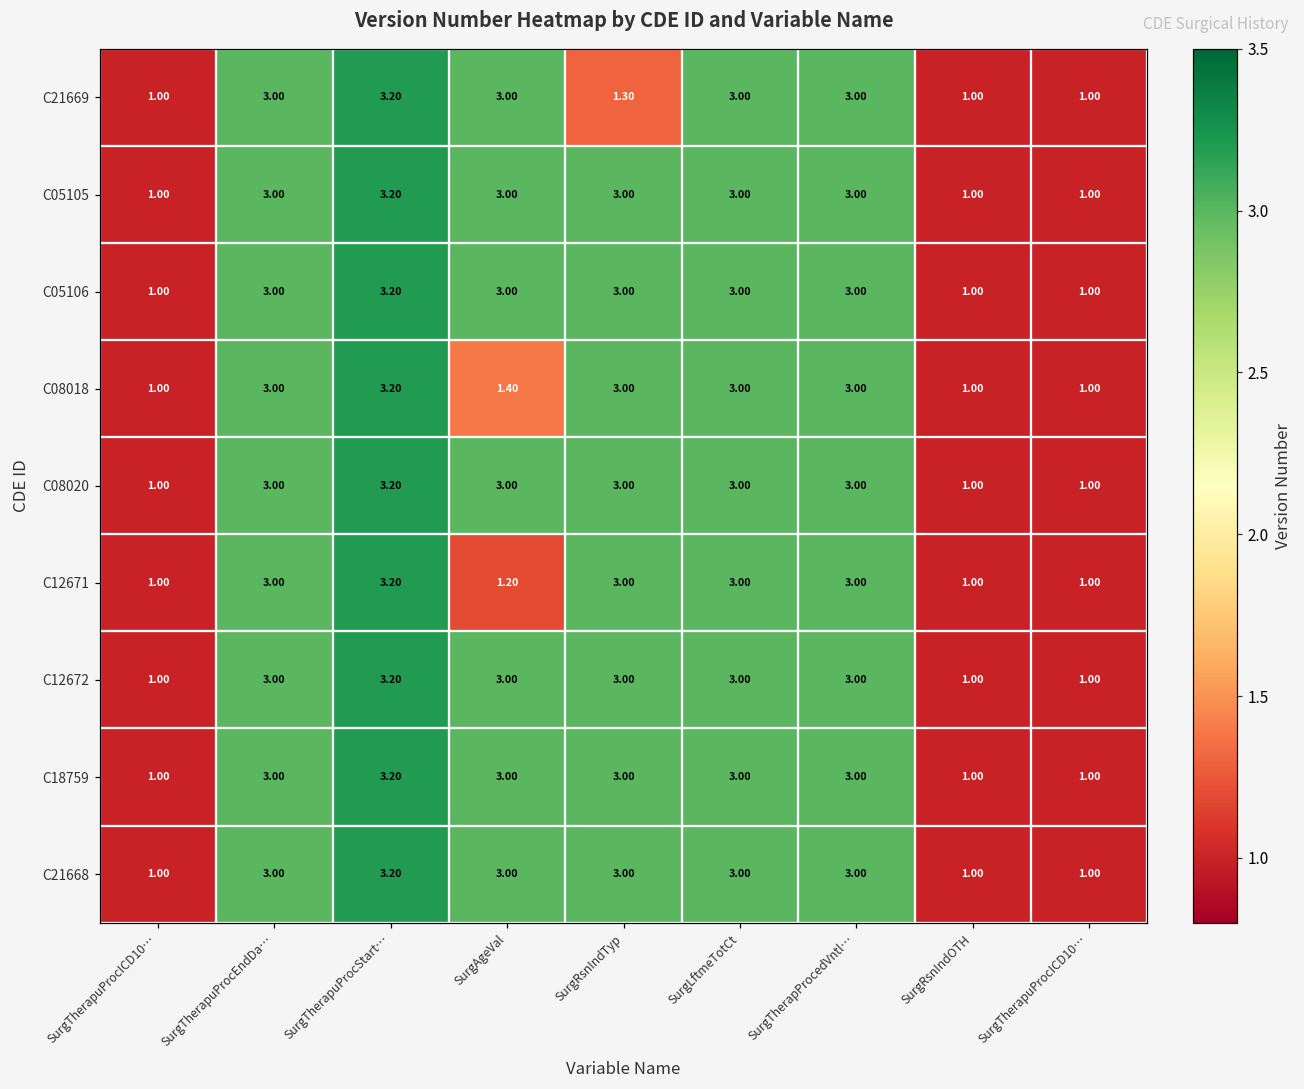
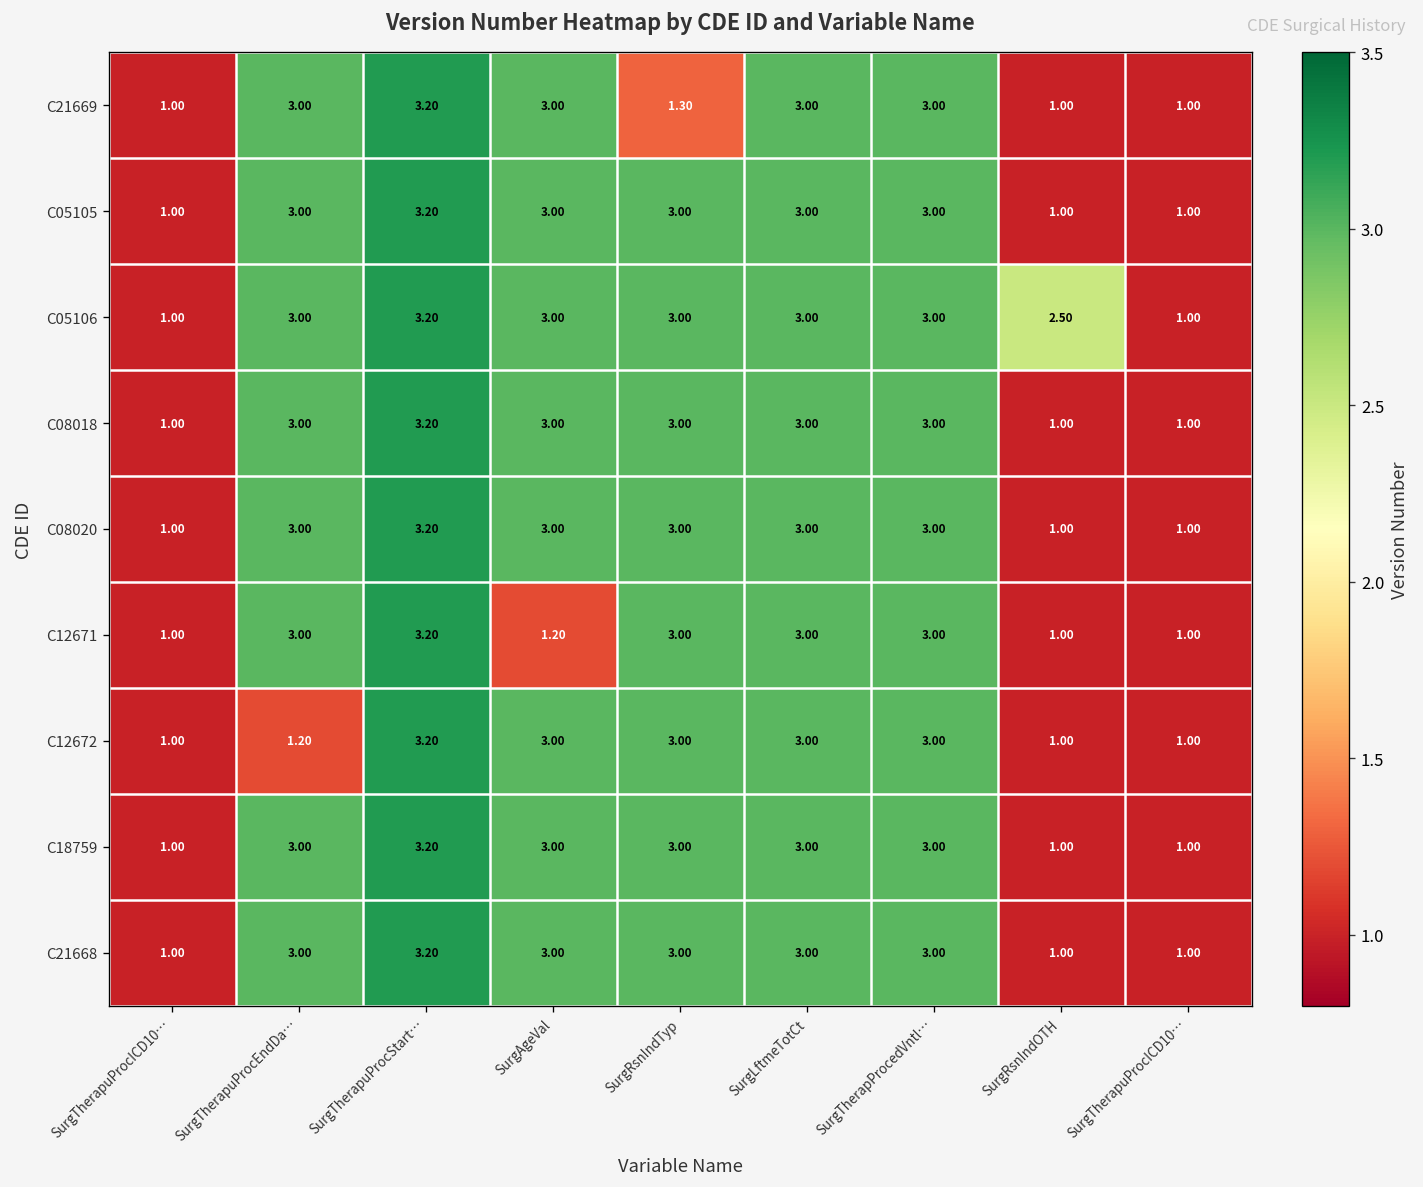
C05106, SurgRsnIndOTH: 1.00 -> 2.50
C08018, SurgAgeVal: 1.40 -> 3.00
C12672, SurgTherapuProcEndDa…: 3.00 -> 1.20
